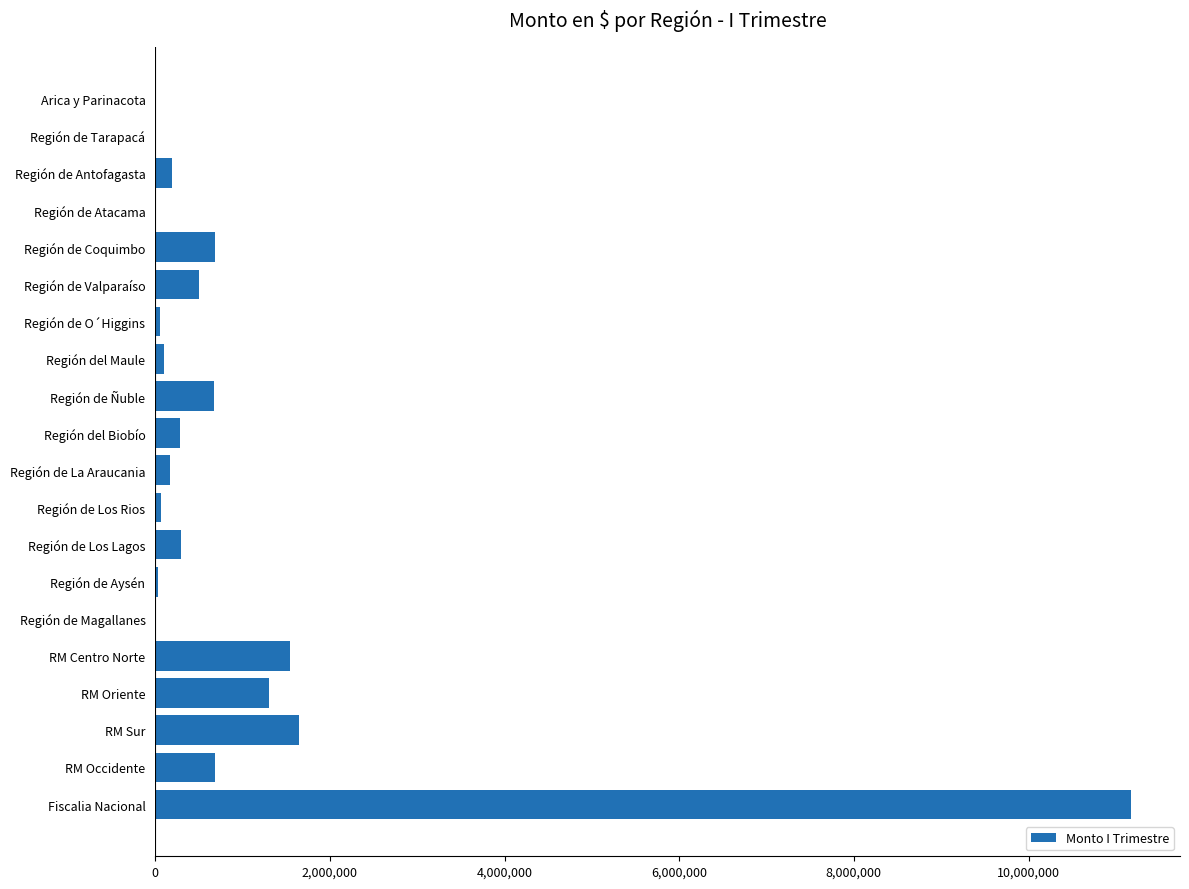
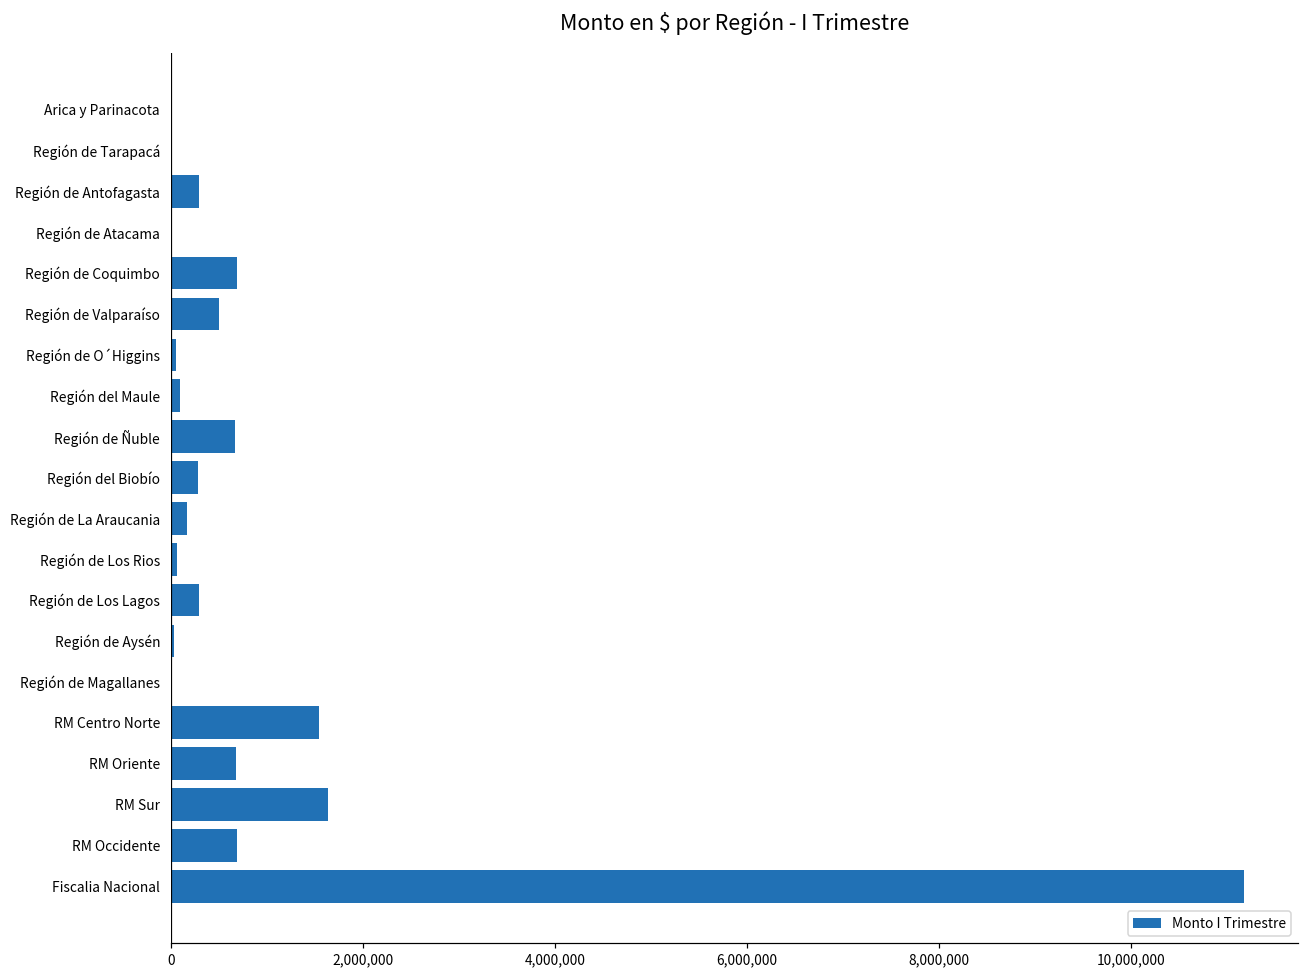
Región de Antofagasta: 200,000 -> 300,000
RM Oriente: 1,300,000 -> 700,000
